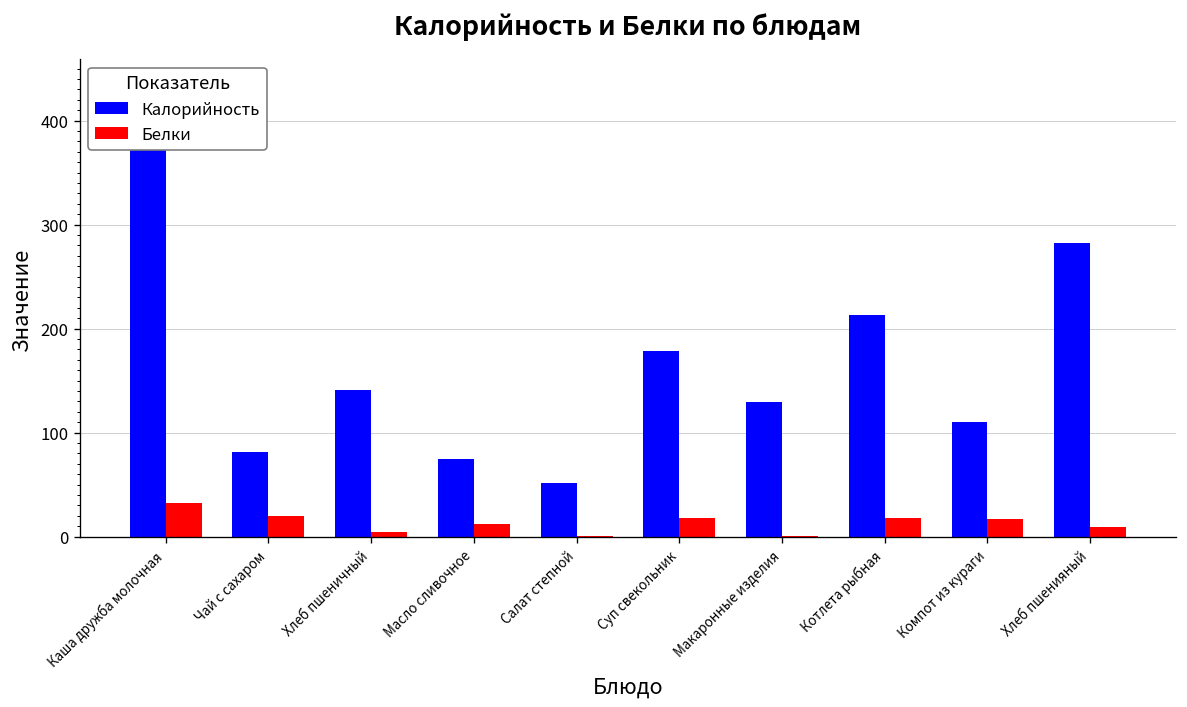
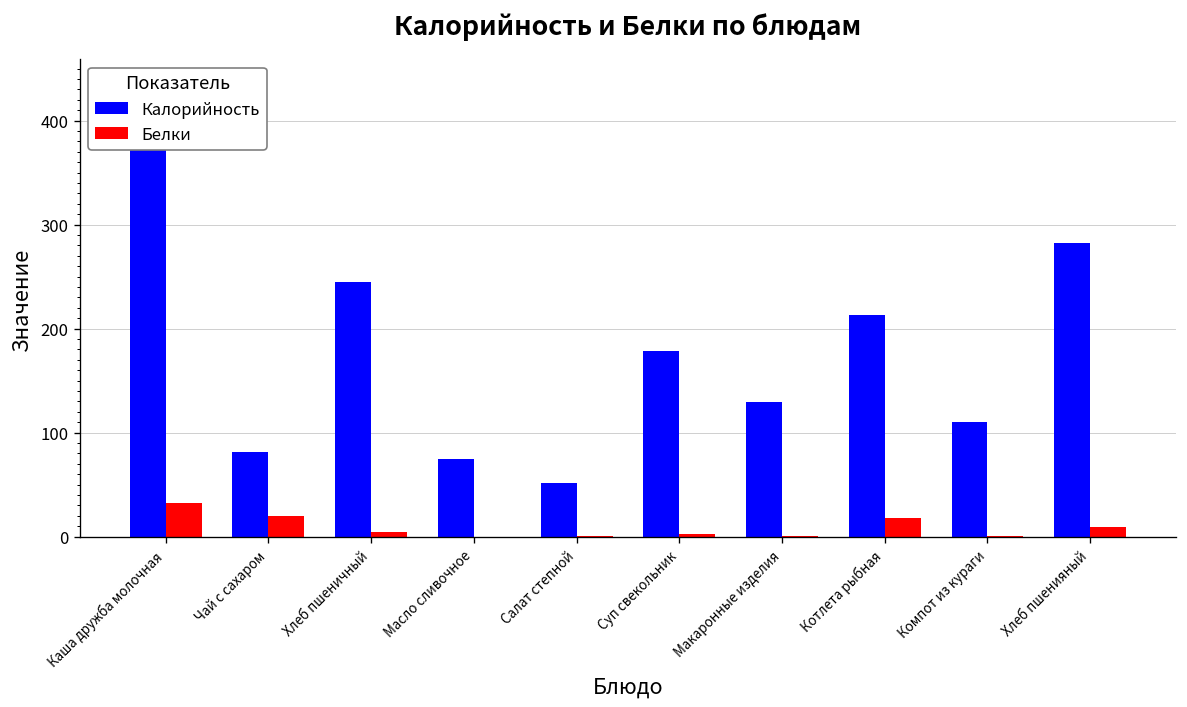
Калорийность, Хлеб пшеничный: 140 -> 250
Белки, Масло сливочное: 10 -> 0
Белки, Суп свекольник: 20 -> 0
Белки, Компот из кураги: 20 -> 0
